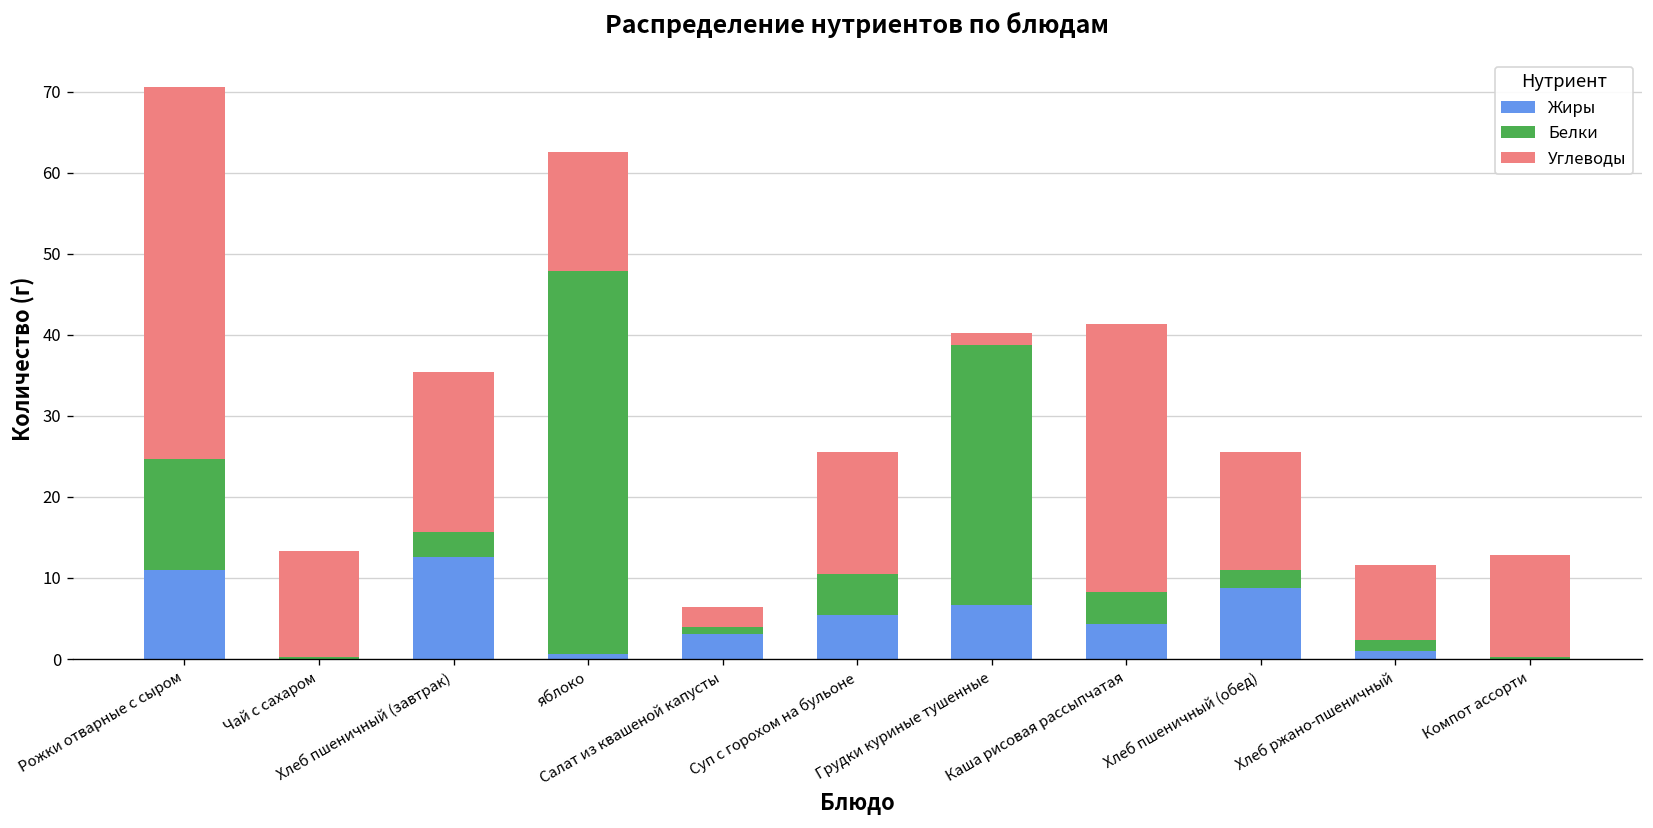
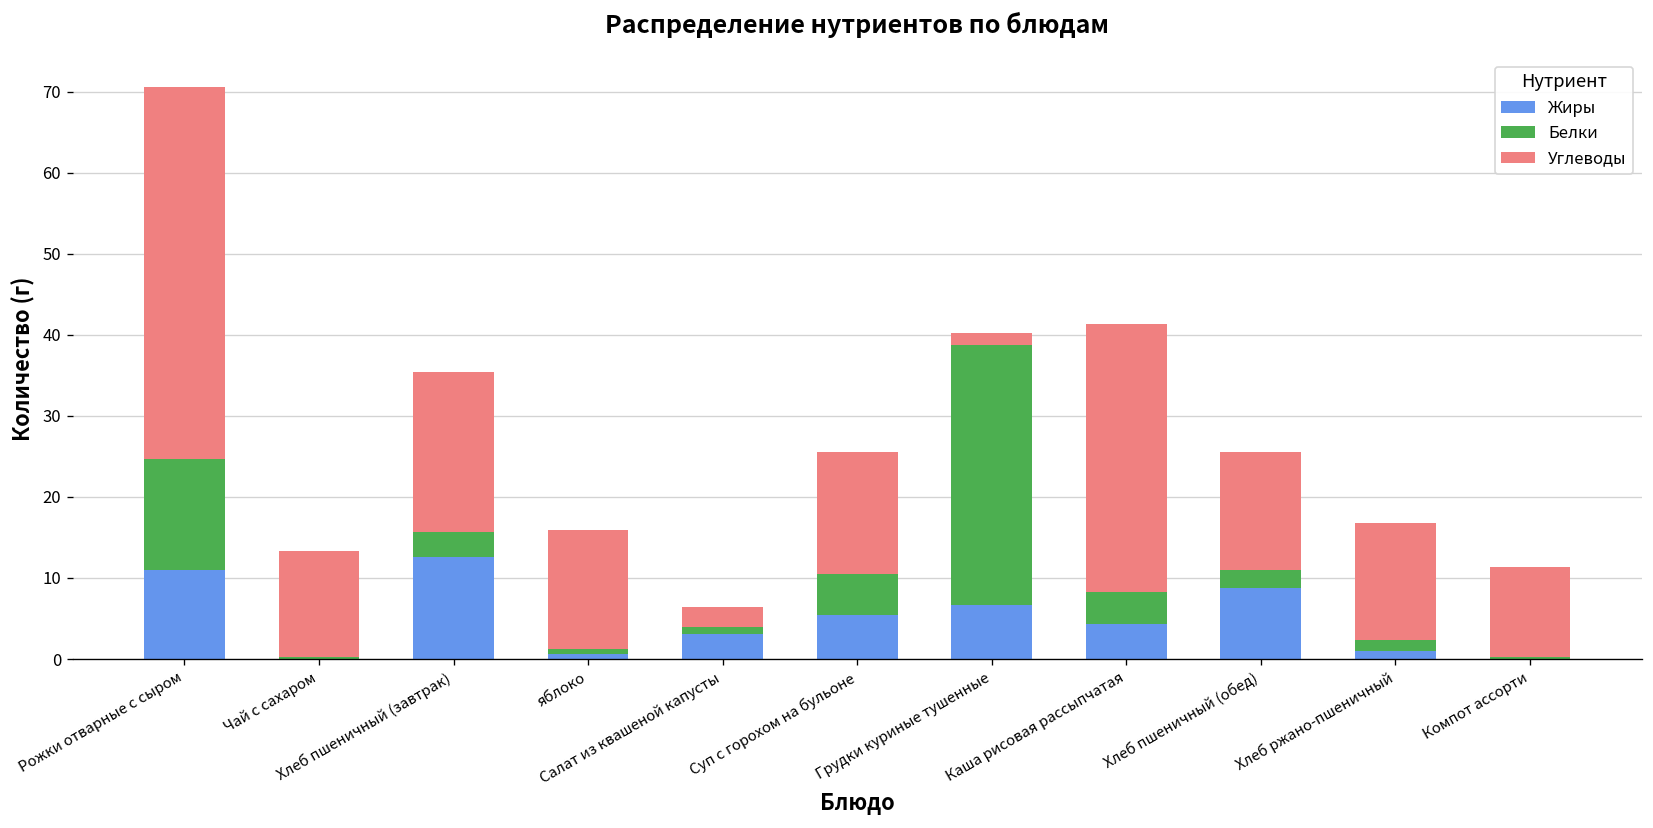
Белки, яблоко: 47 -> 1
Углеводы, Хлеб ржано-пшеничный: 9 -> 14
Углеводы, Компот ассорти: 13 -> 11
